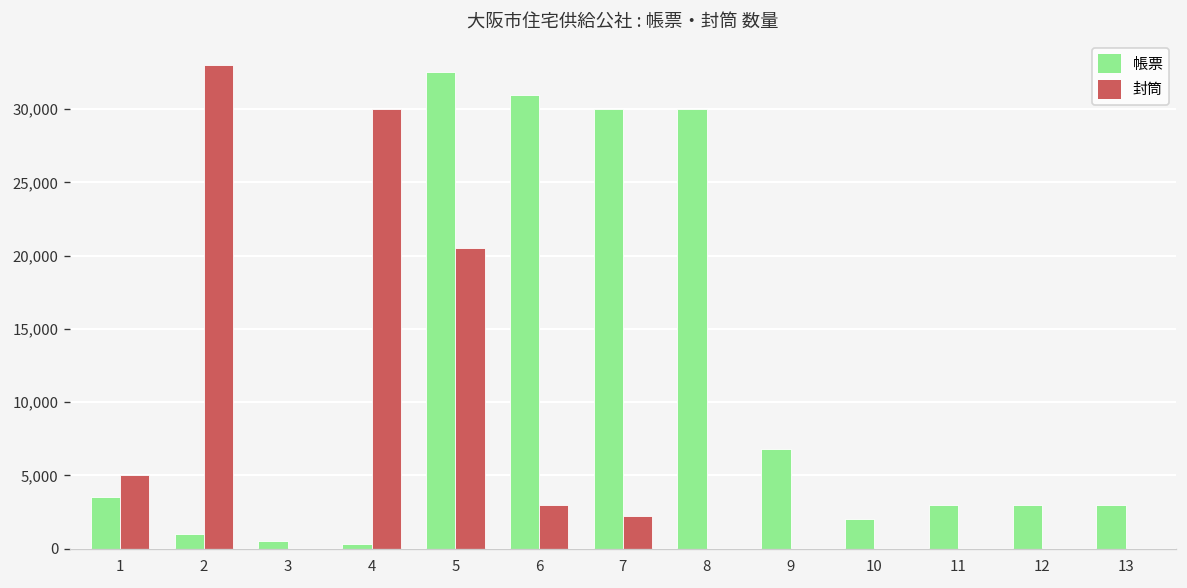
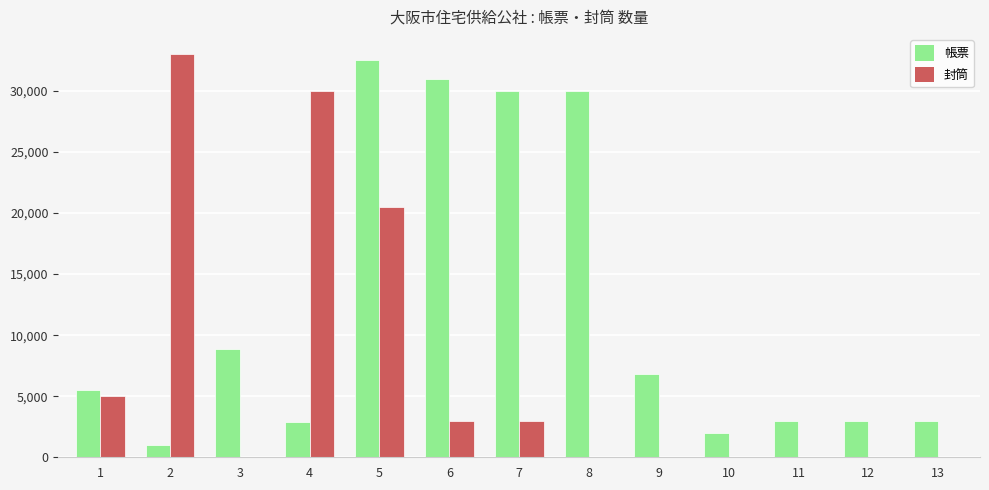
帳票, 1: 3,500 -> 5,500
帳票, 3: 500 -> 8,900
帳票, 4: 300 -> 2,900
封筒, 7: 2,200 -> 3,000
